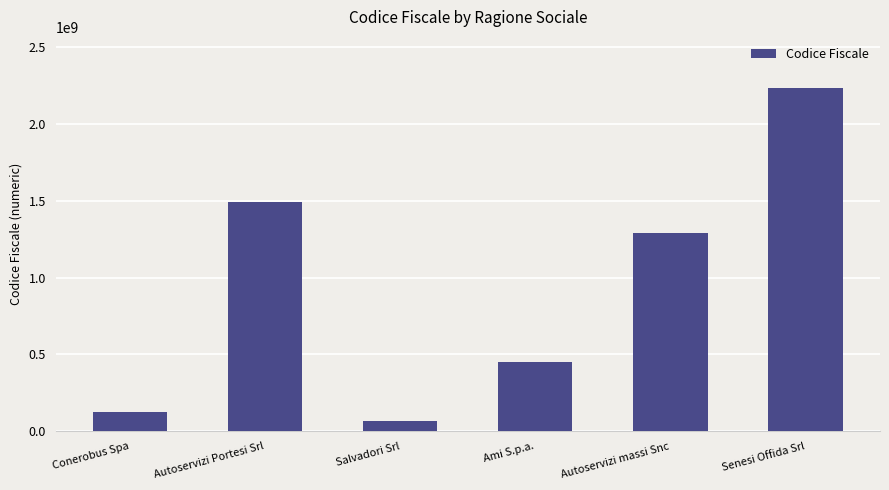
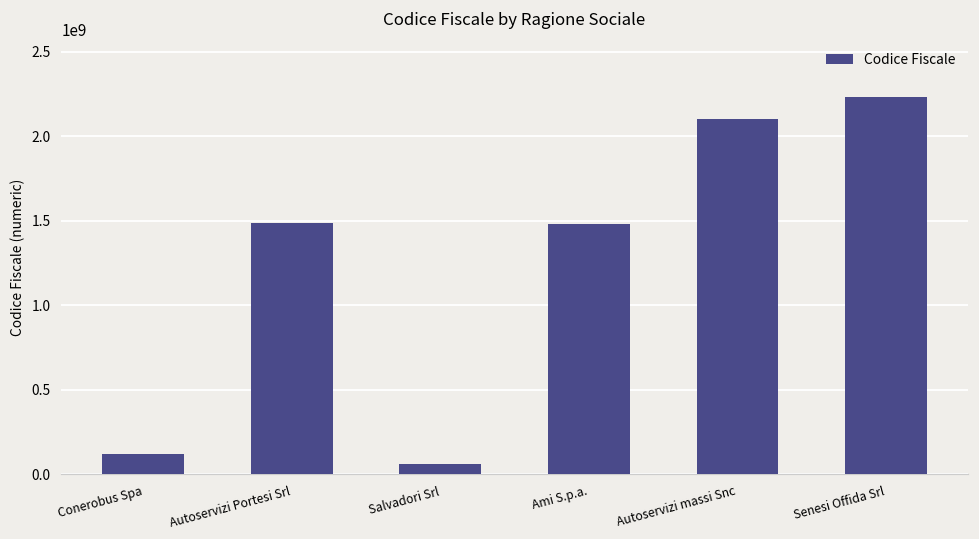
Ami S.p.a.: 450000000 -> 1480000000
Autoservizi massi Snc: 1290000000 -> 2110000000
